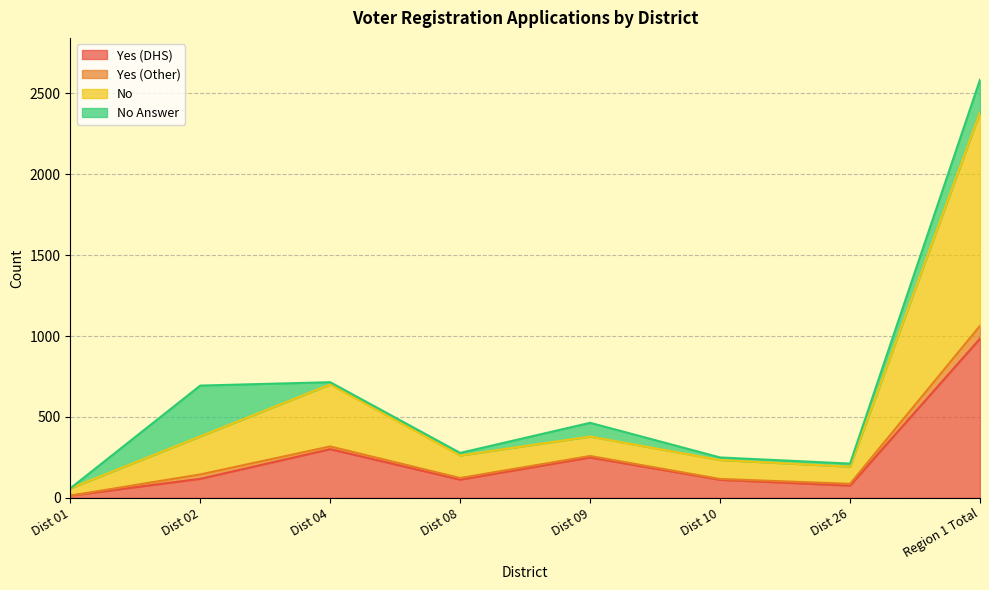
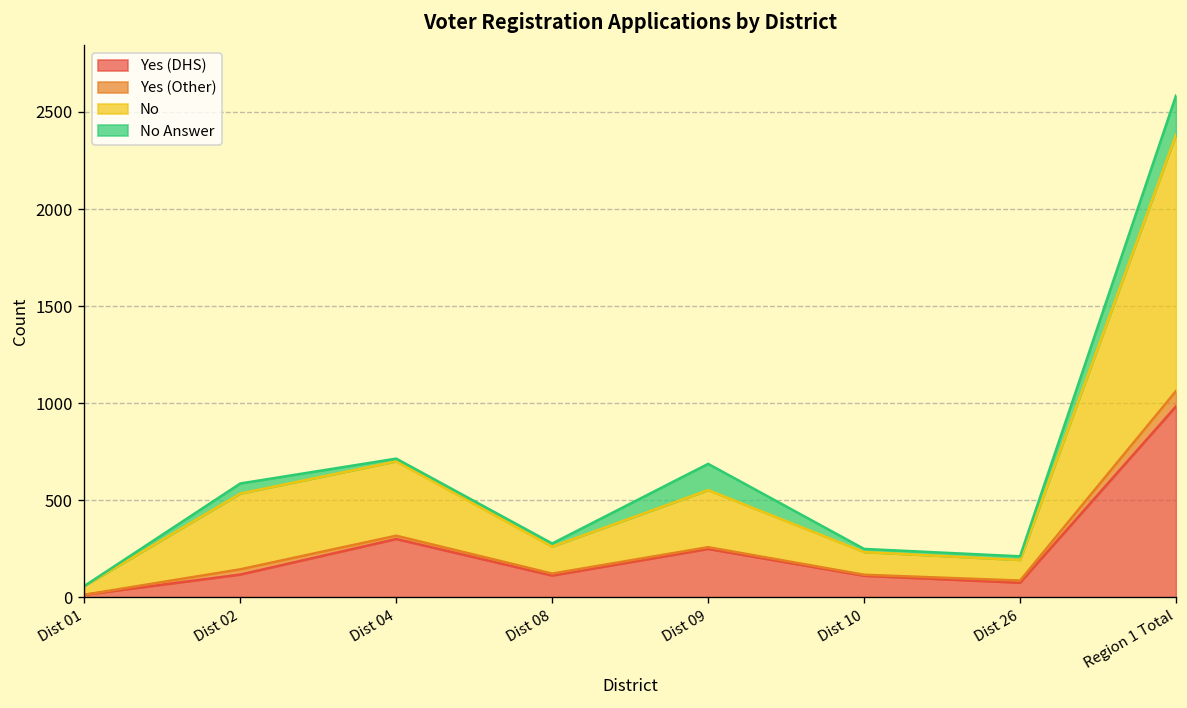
No, Dist 02: 240 -> 390
No Answer, Dist 02: 310 -> 50
No, Dist 09: 120 -> 290
No Answer, Dist 09: 90 -> 140
